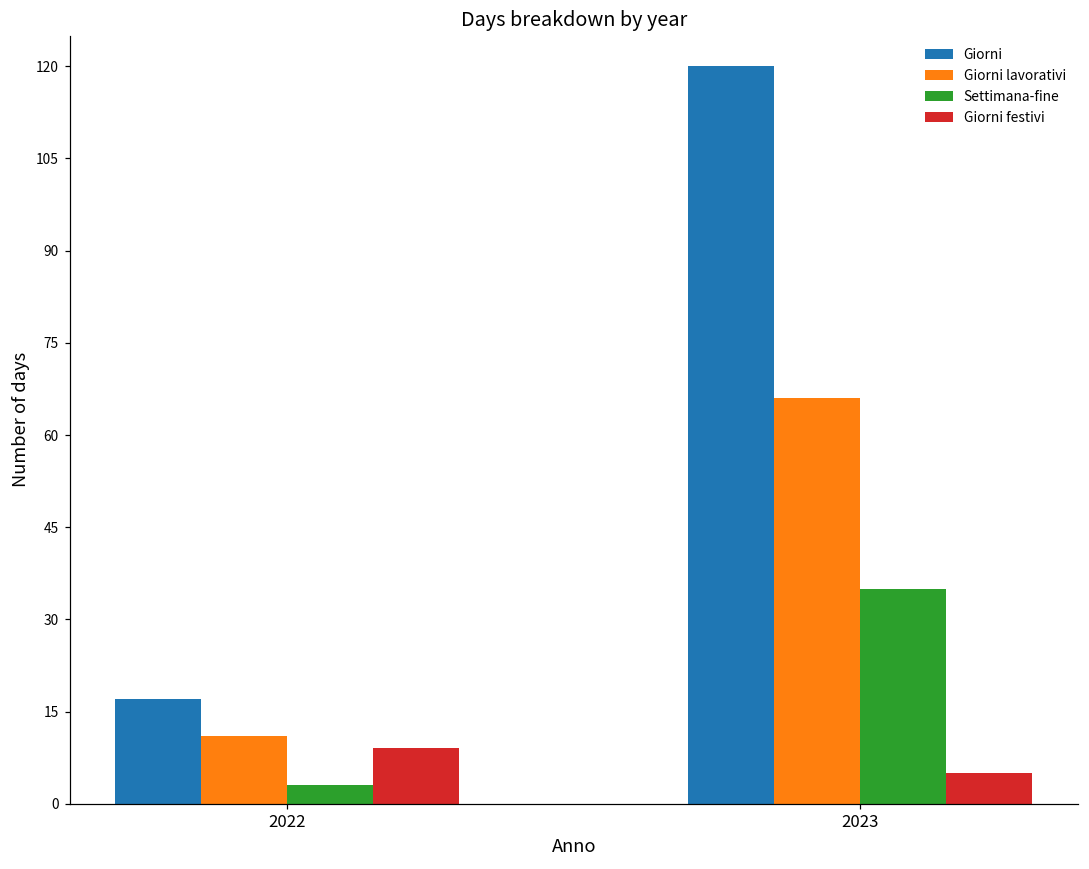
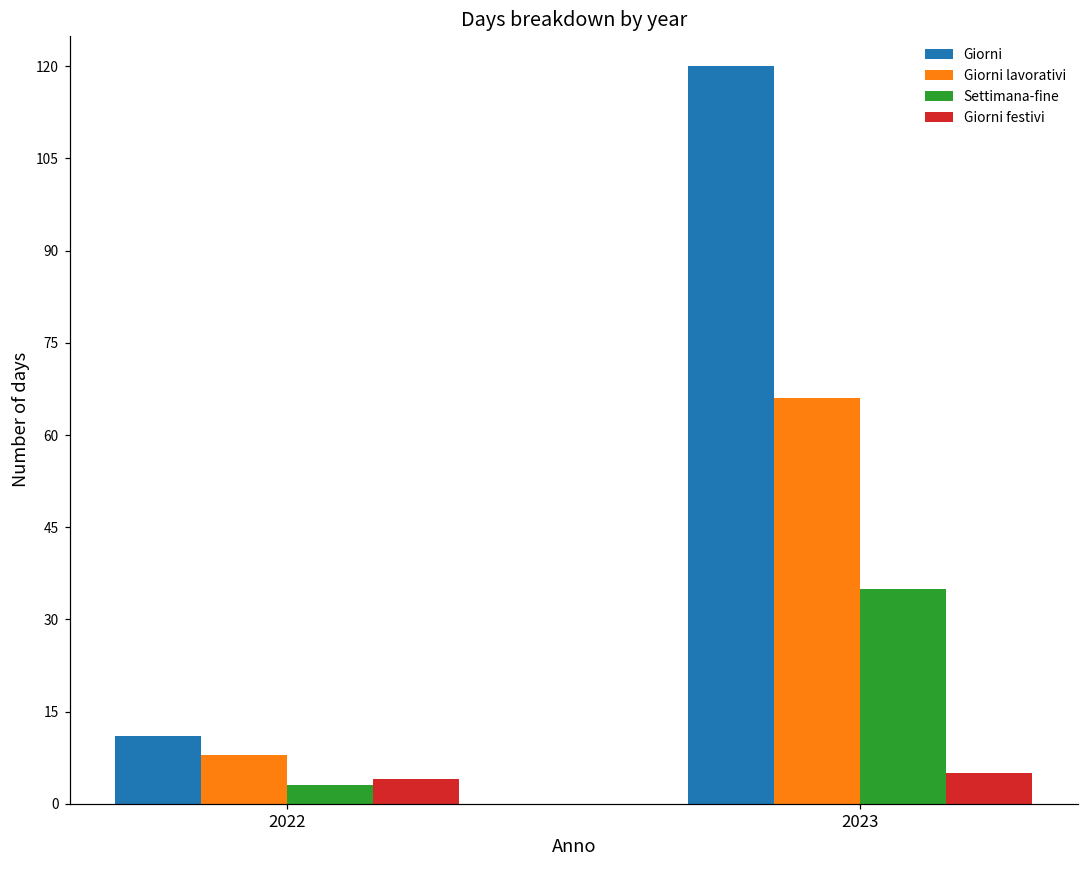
Giorni, 2022: 17 -> 11
Giorni lavorativi, 2022: 11 -> 8
Giorni festivi, 2022: 9 -> 4
